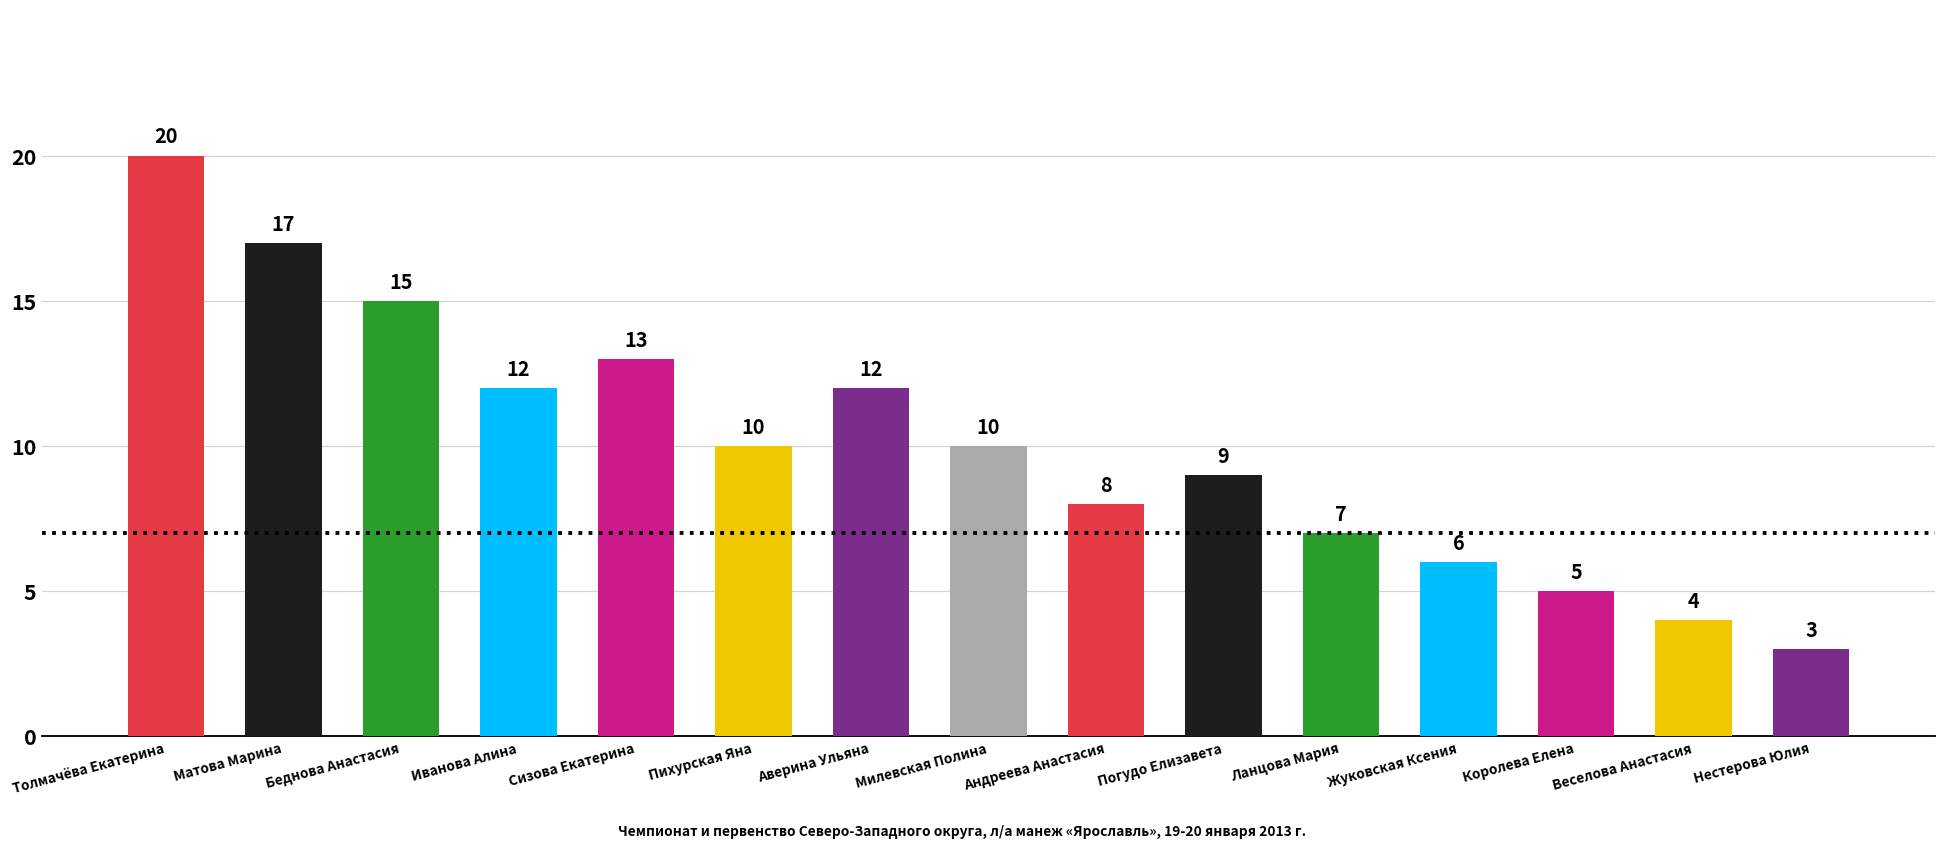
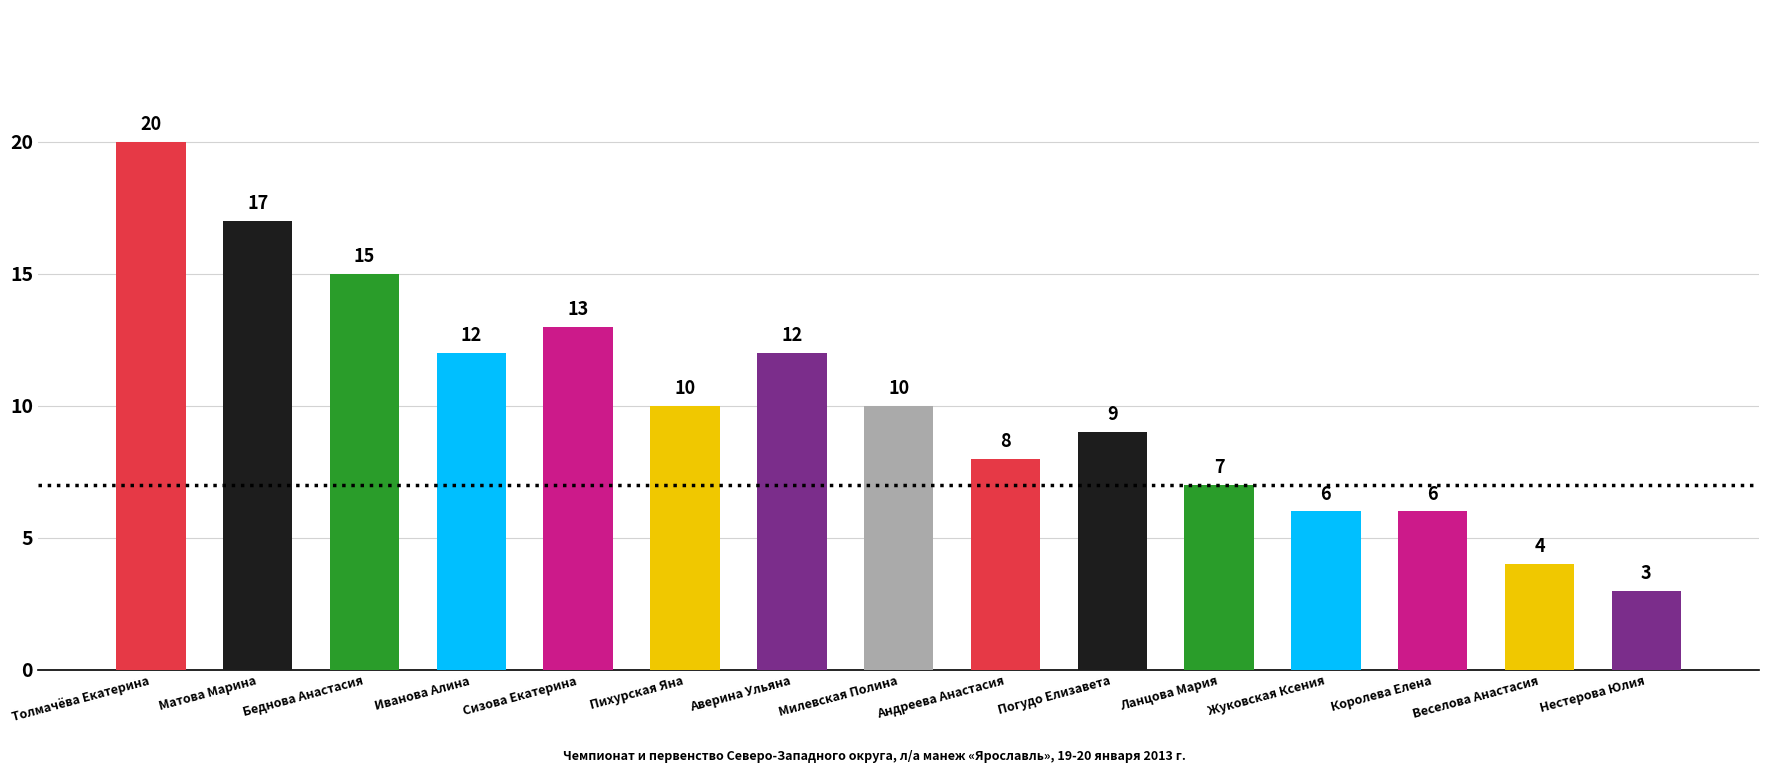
Королева Елена: 5 -> 6
